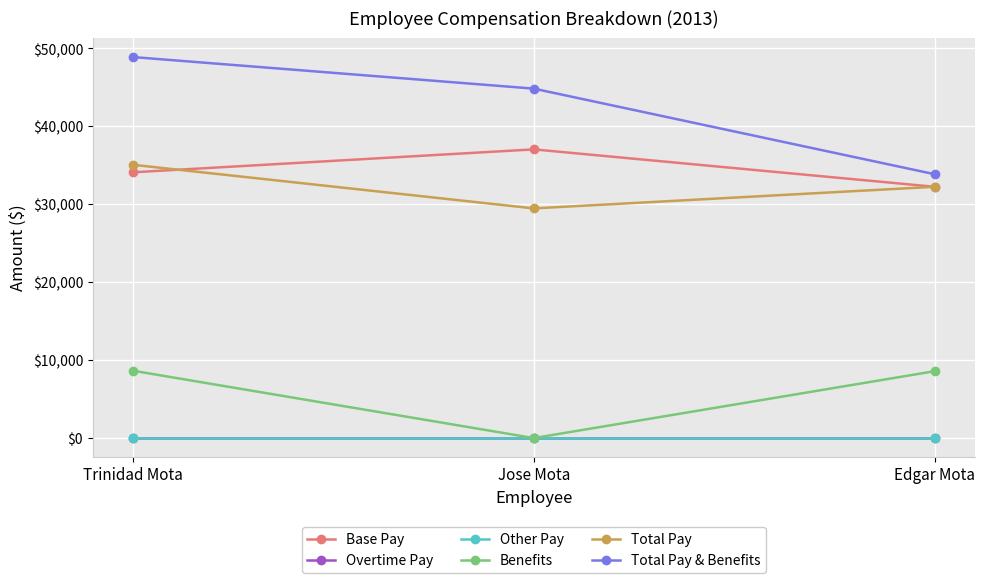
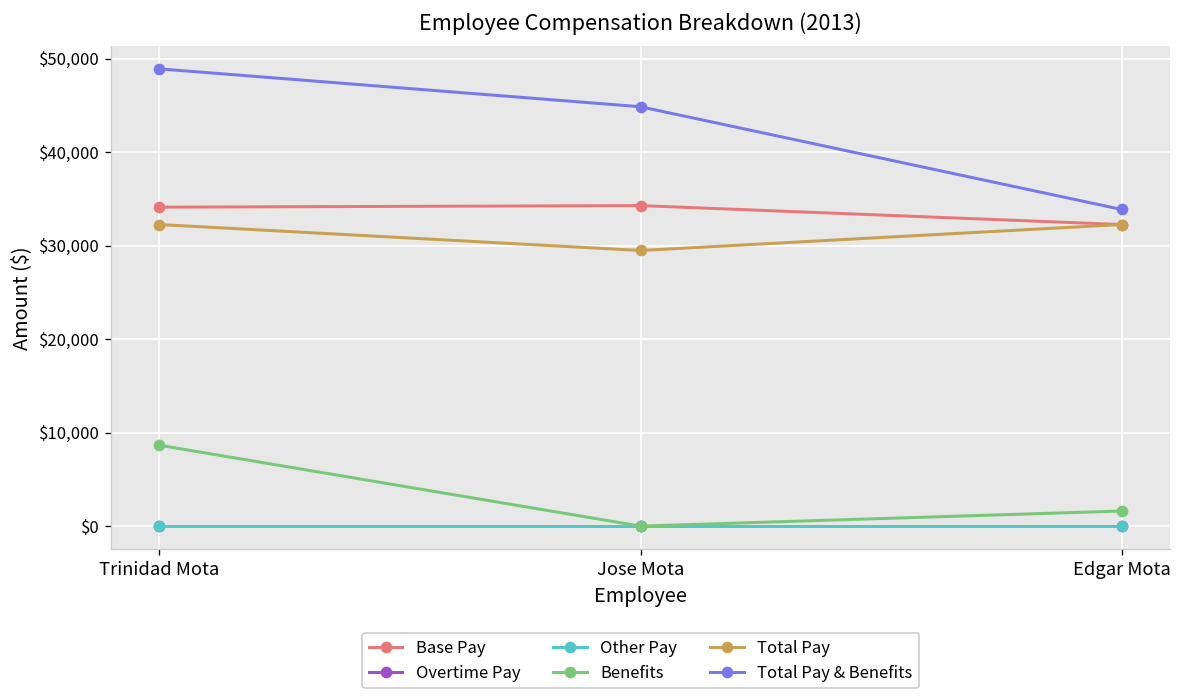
Total Pay, Trinidad Mota: $35,000 -> $32,000
Base Pay, Jose Mota: $37,000 -> $34,000
Benefits, Edgar Mota: $9,000 -> $2,000
